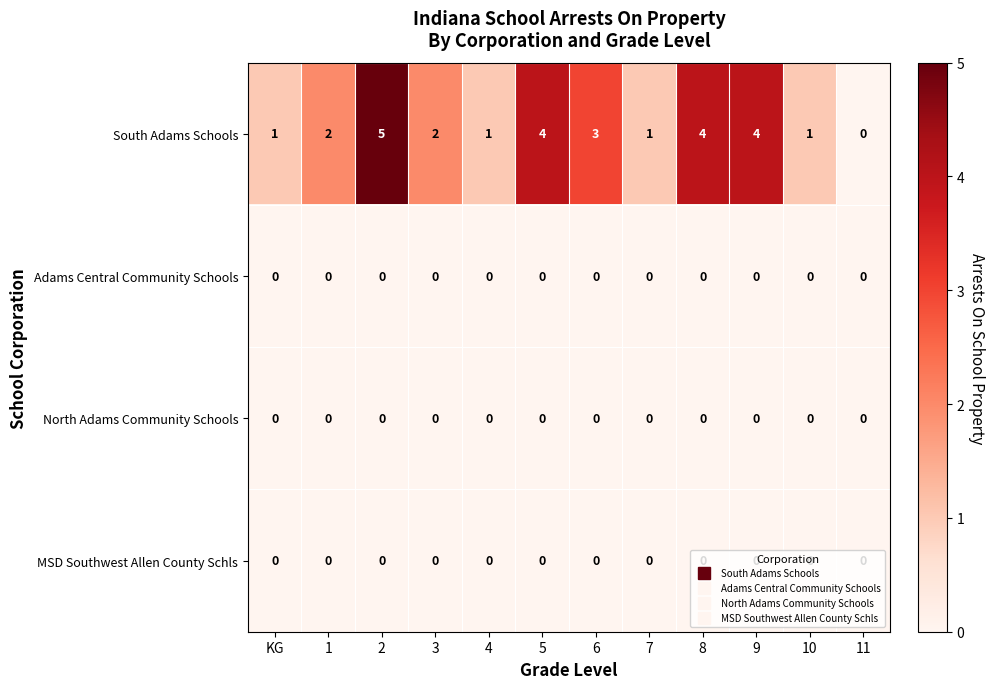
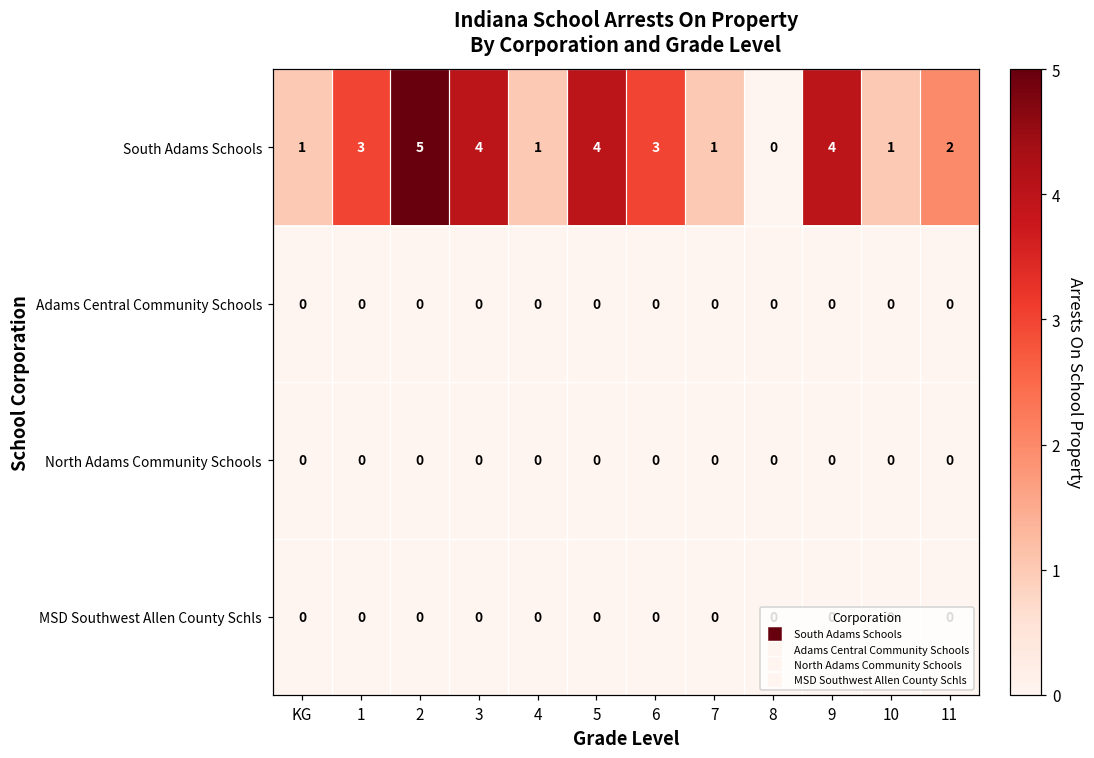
South Adams Schools, 1: 2 -> 3
South Adams Schools, 3: 2 -> 4
South Adams Schools, 8: 4 -> 0
South Adams Schools, 11: 0 -> 2
